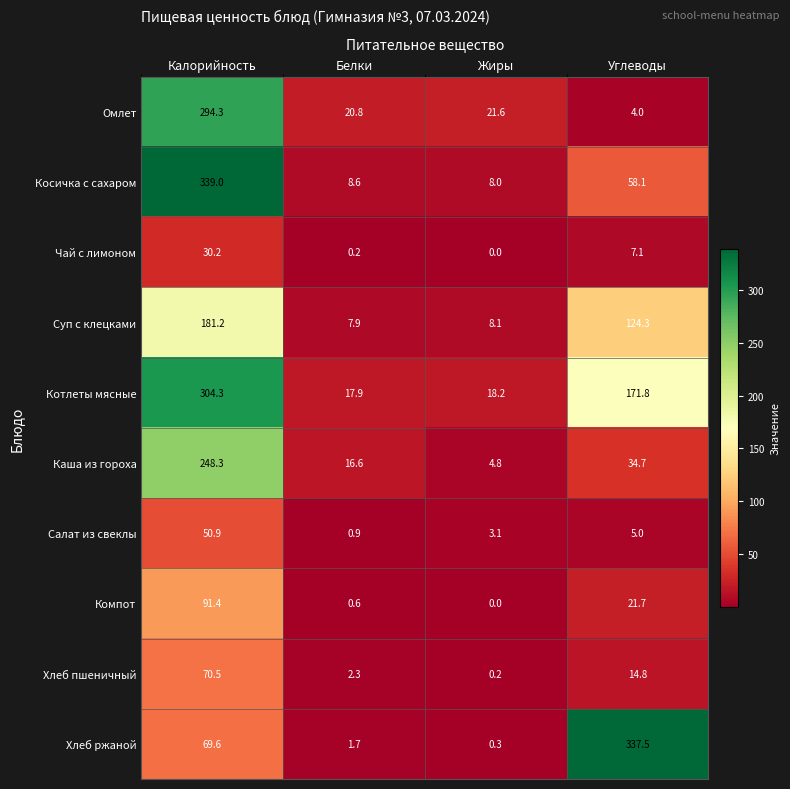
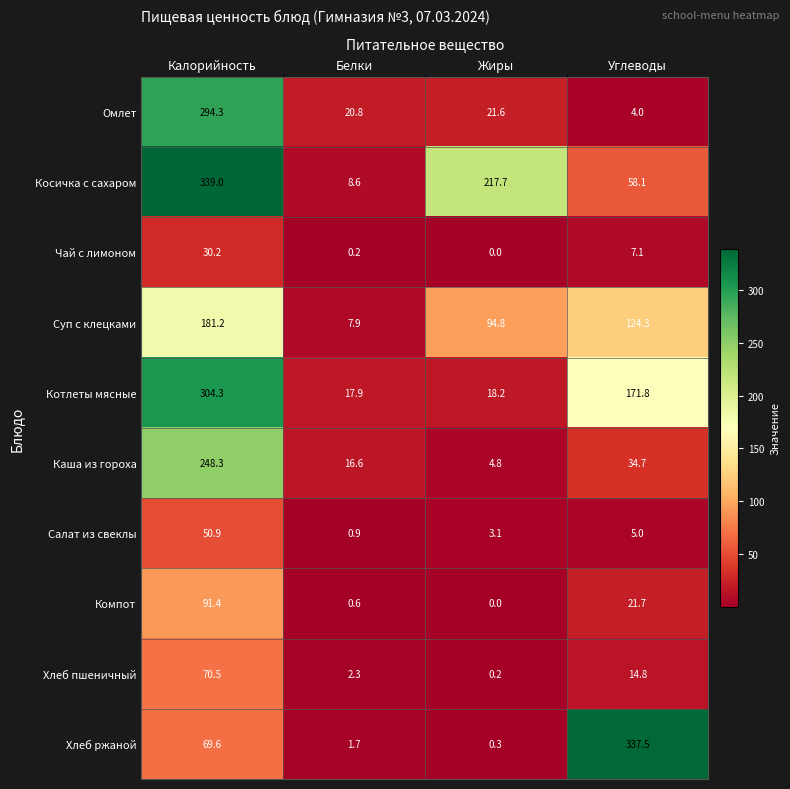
Косичка с сахаром, Жиры: 8.0 -> 217.7
Суп с клецками, Жиры: 8.1 -> 94.8
